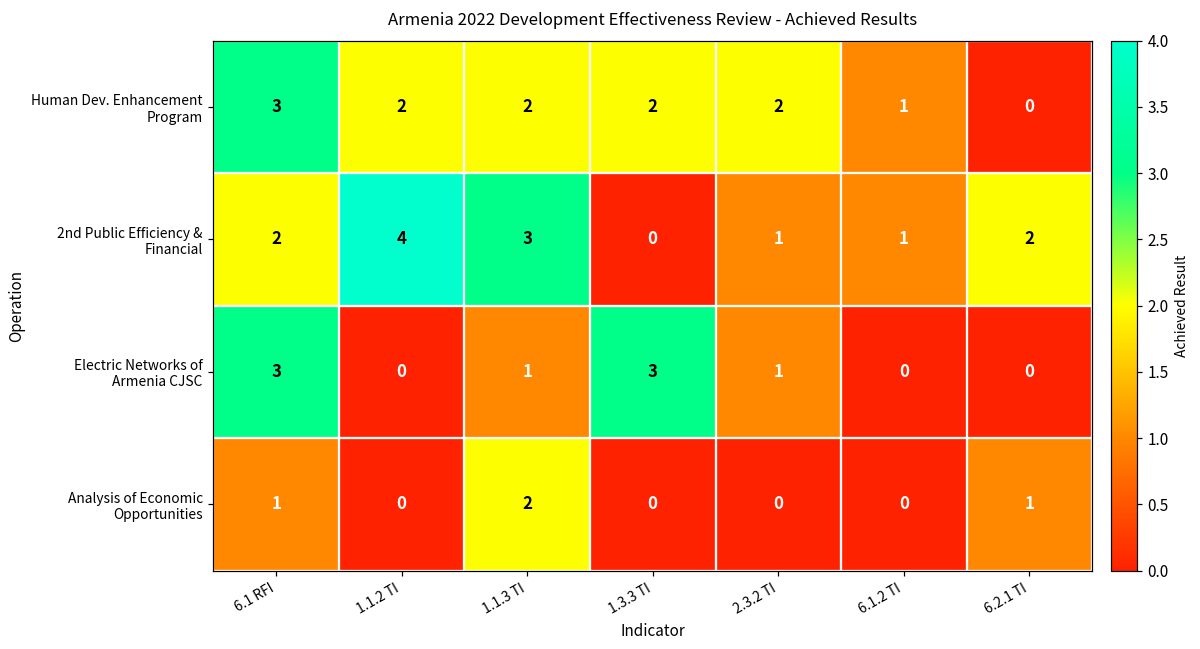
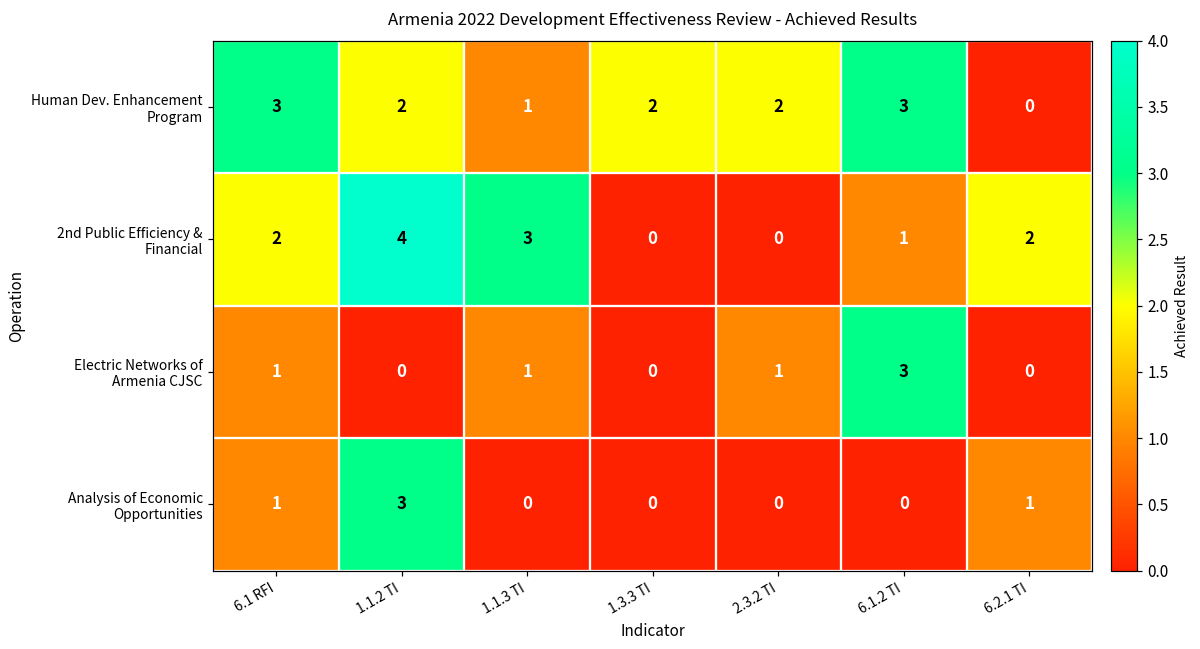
Human Dev. Enhancement Program, 1.1.3 TI: 2 -> 1
Human Dev. Enhancement Program, 6.1.2 TI: 1 -> 3
2nd Public Efficiency & Financial, 2.3.2 TI: 1 -> 0
Electric Networks of Armenia CJSC, 6.1 RFI: 3 -> 1
Electric Networks of Armenia CJSC, 1.3.3 TI: 3 -> 0
Electric Networks of Armenia CJSC, 6.1.2 TI: 0 -> 3
Analysis of Economic Opportunities, 1.1.2 TI: 0 -> 3
Analysis of Economic Opportunities, 1.1.3 TI: 2 -> 0
